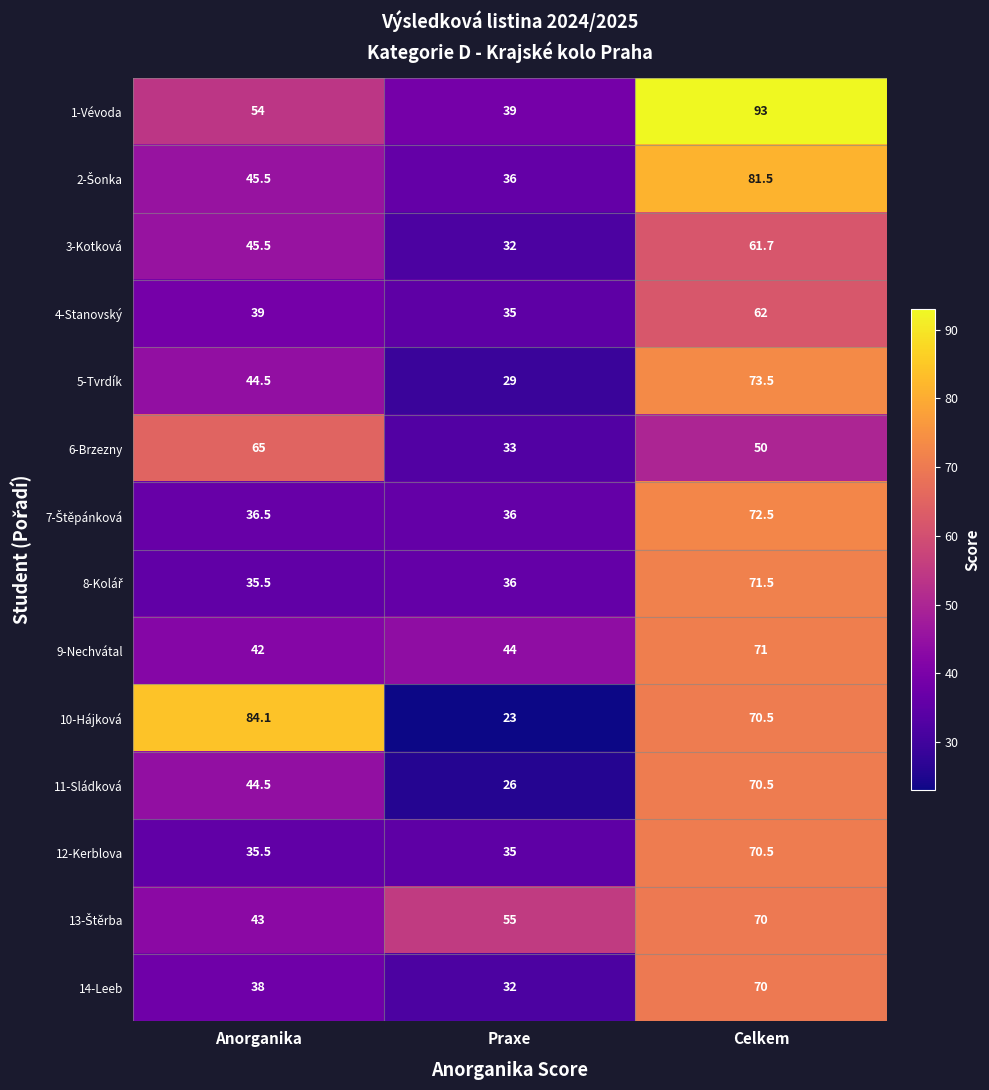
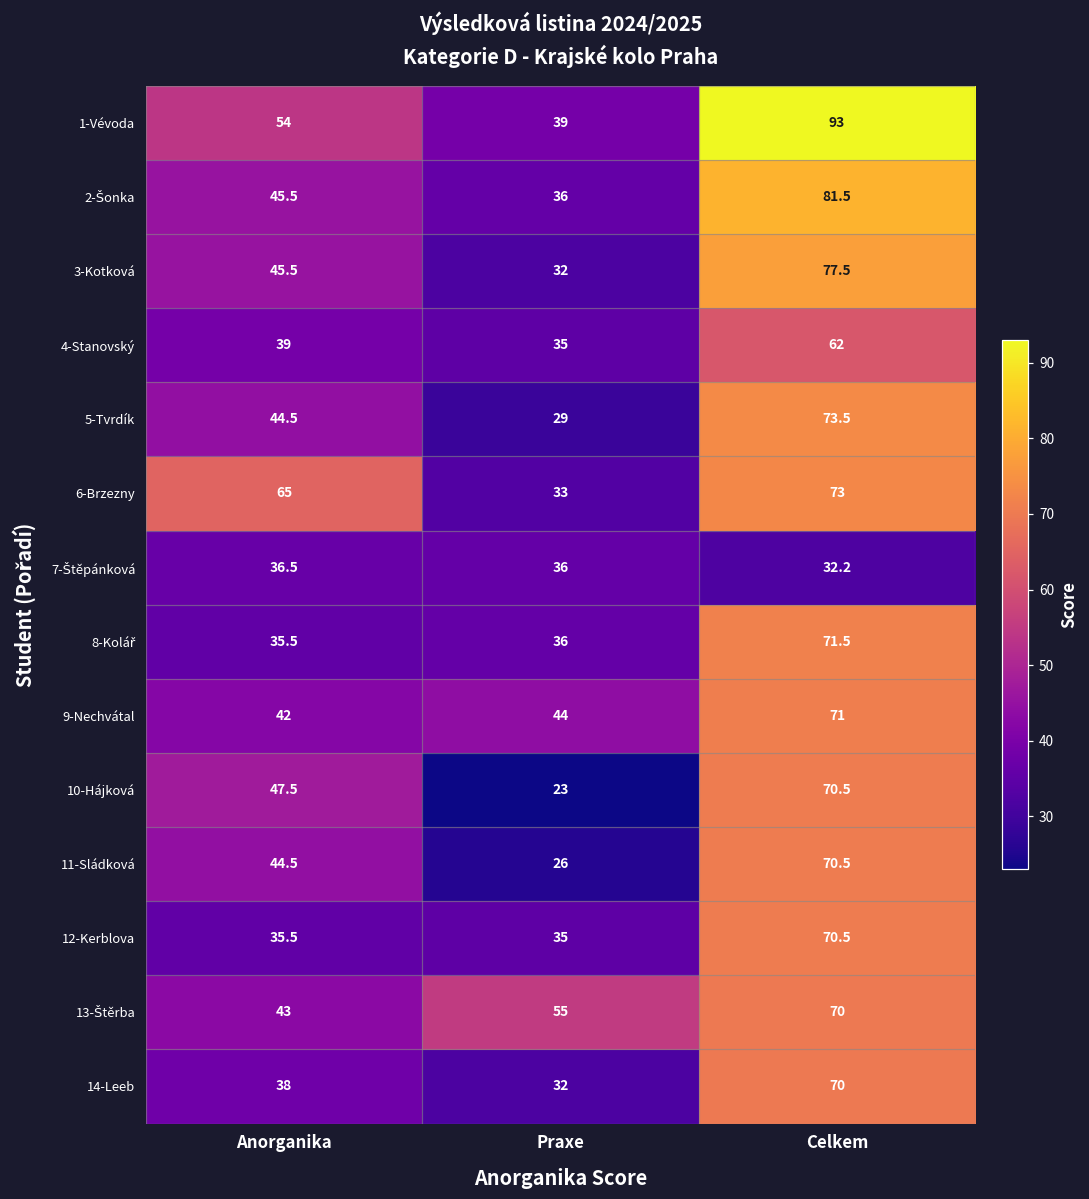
3-Kotková, Celkem: 61.7 -> 77.5
6-Brzezny, Celkem: 50 -> 73
7-Štěpánková, Celkem: 72.5 -> 32.2
10-Hájková, Anorganika: 84.1 -> 47.5
